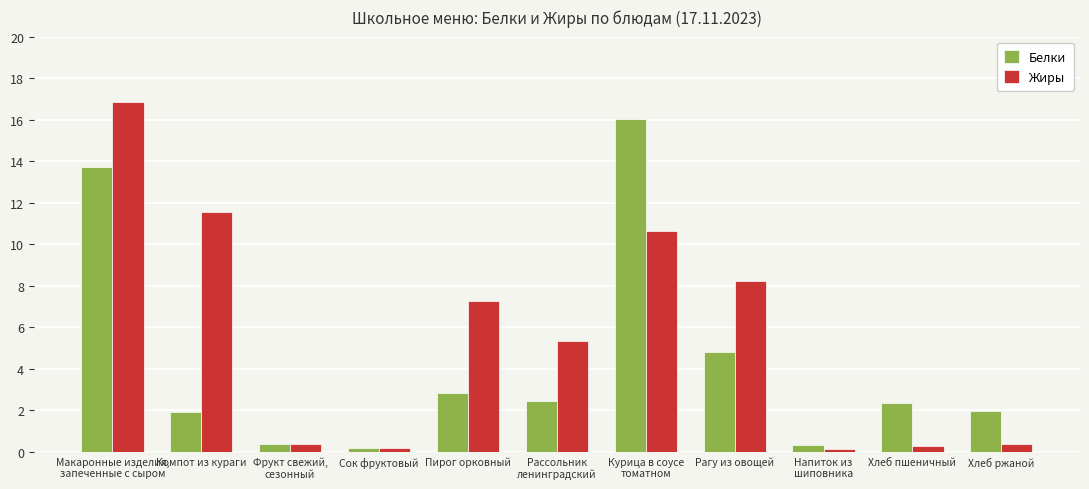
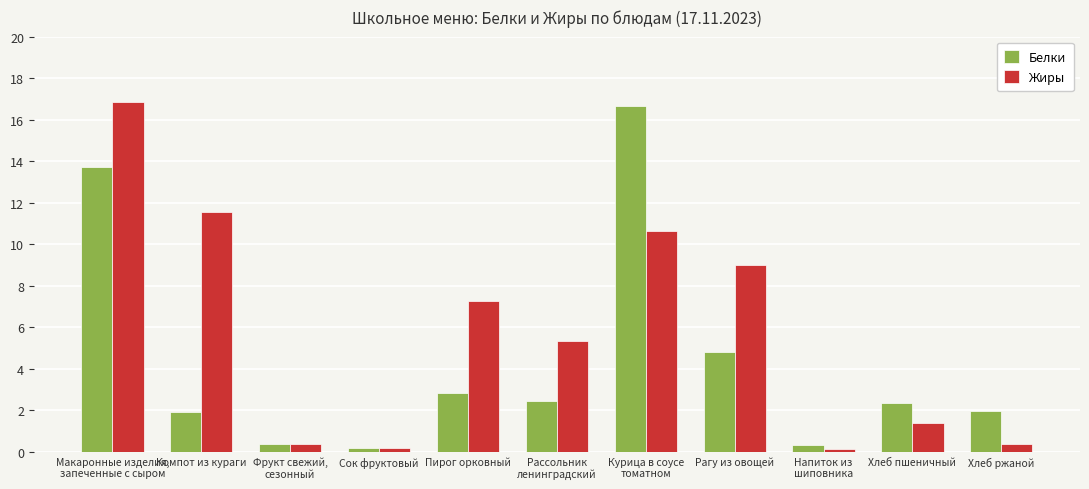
Белки, Курица в соусе томатном: 16.0 -> 16.7
Жиры, Рагу из овощей: 8.2 -> 9.0
Жиры, Хлеб пшеничный: 0.3 -> 1.4
